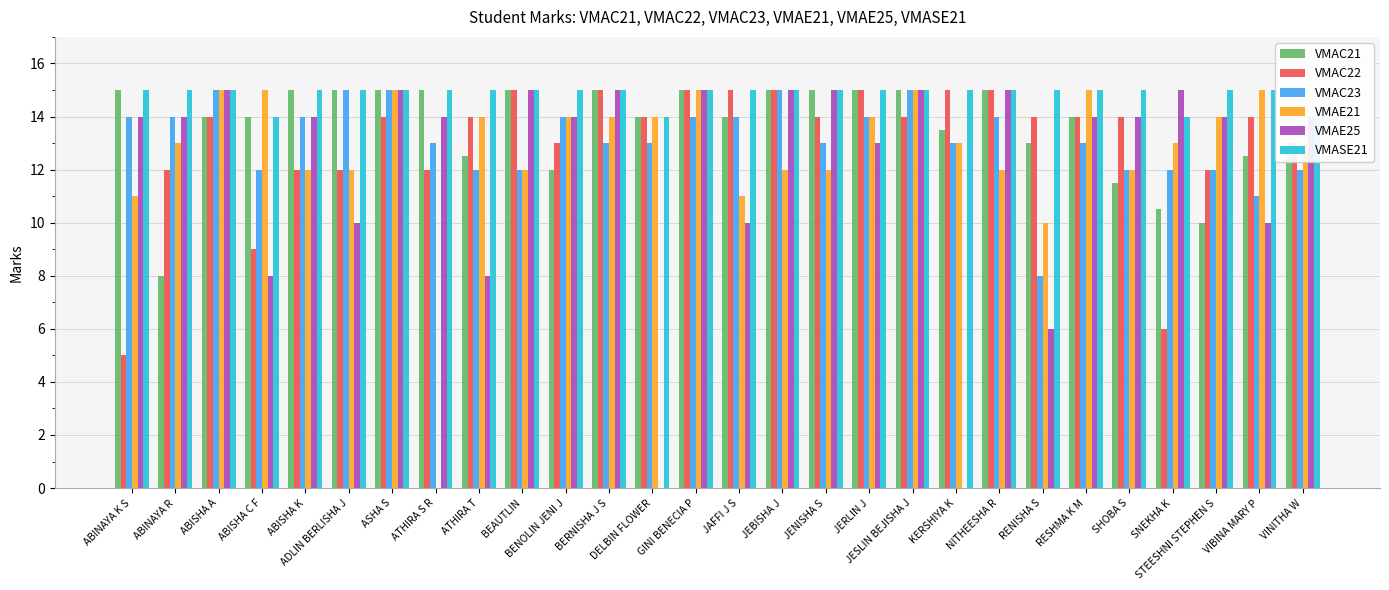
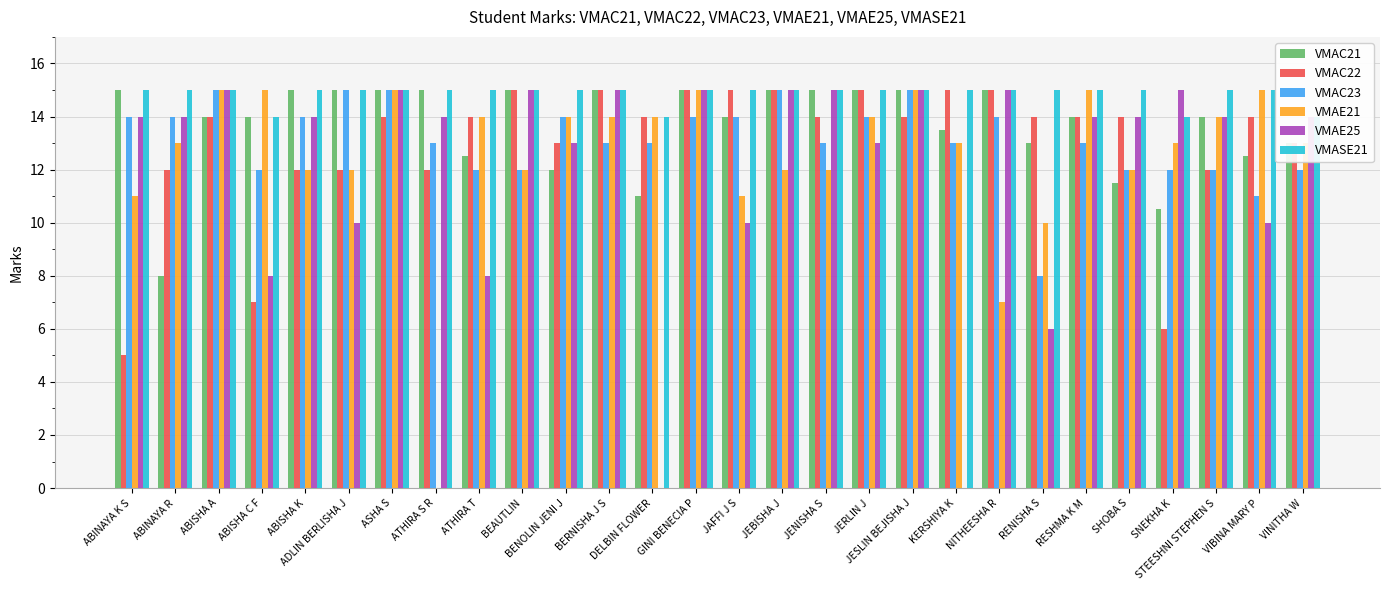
VMAC22, ABISHA C F: 9 -> 7
VMAE25, BENOLIN JENI J: 14 -> 13
VMAC21, DELBIN FLOWER: 14 -> 11
VMAE21, NITHEESHA R: 12 -> 7
VMAC21, STEESHNI STEPHEN S: 10 -> 14
